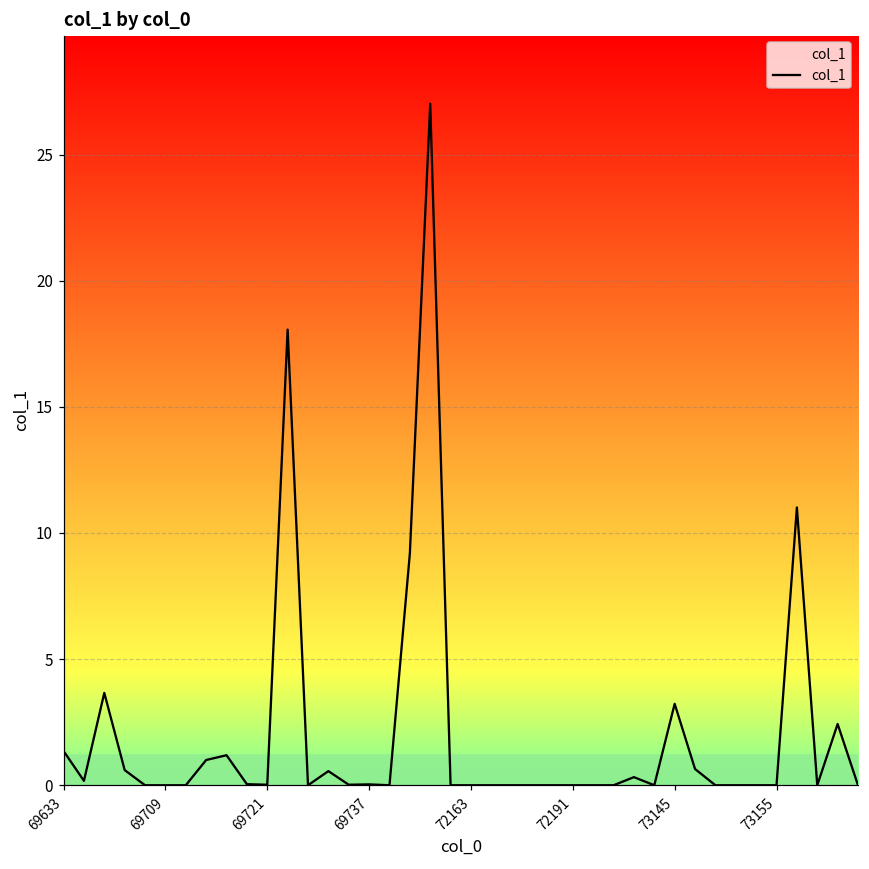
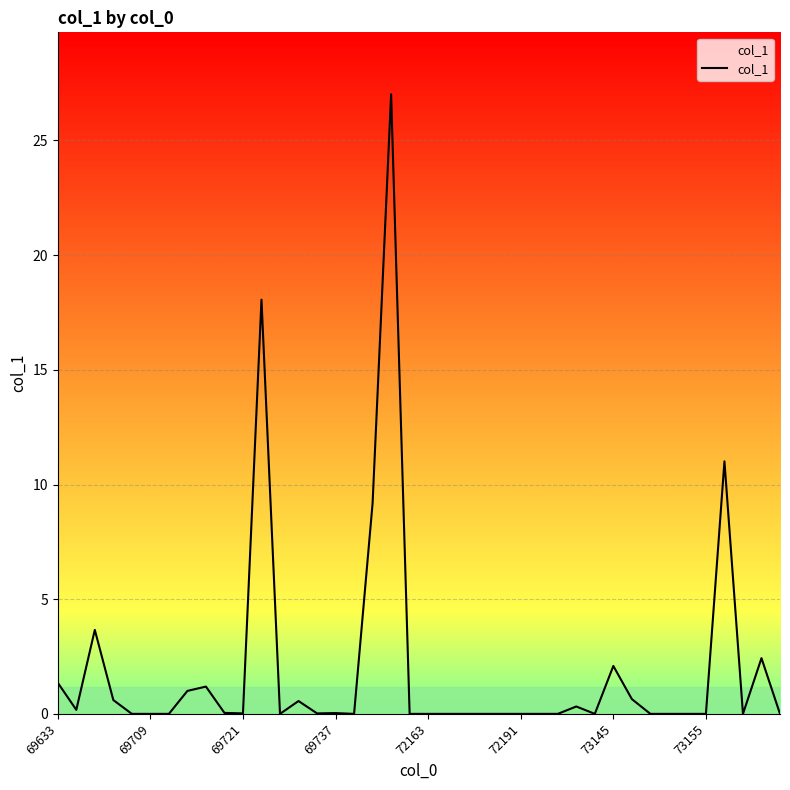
73145: 3.2 -> 2.1
